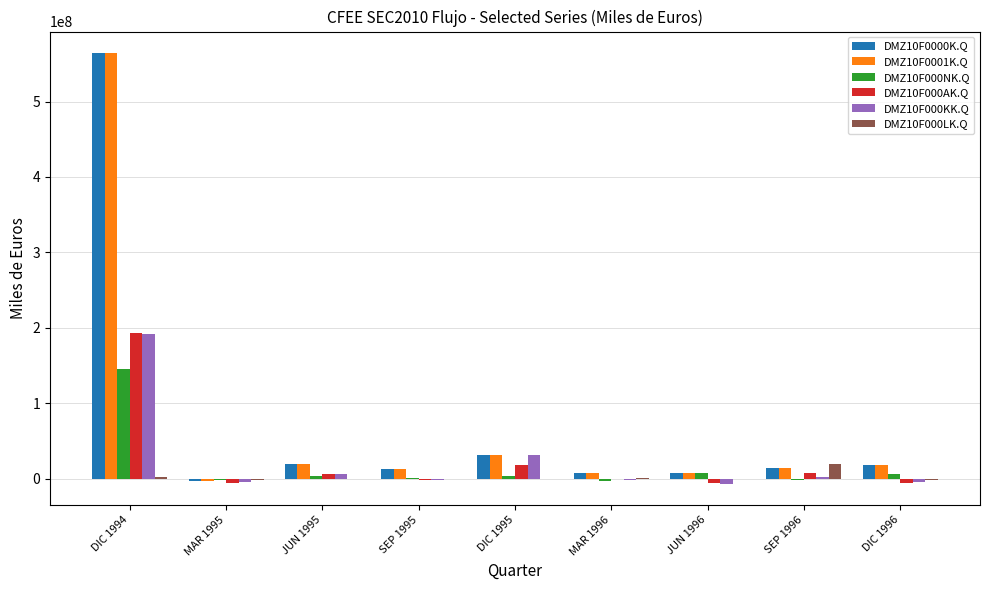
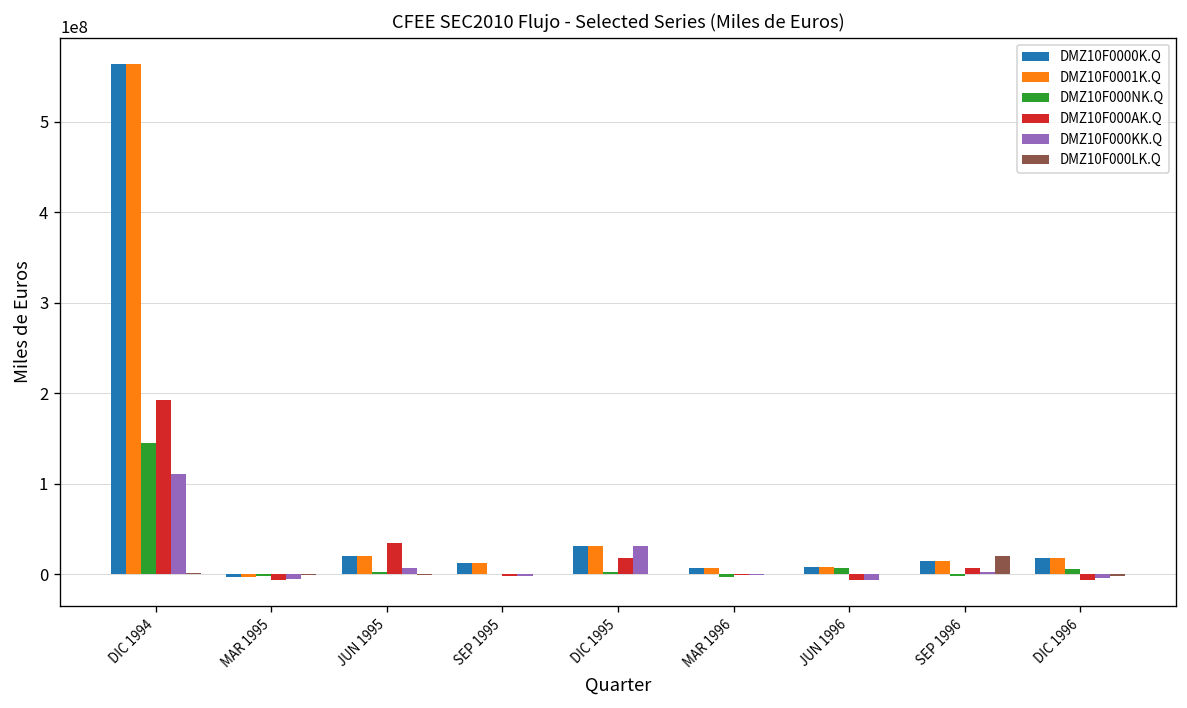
DMZ10F000KK.Q, DIC 1994: 190000000 -> 110000000
DMZ10F000AK.Q, JUN 1995: 10000000 -> 30000000
